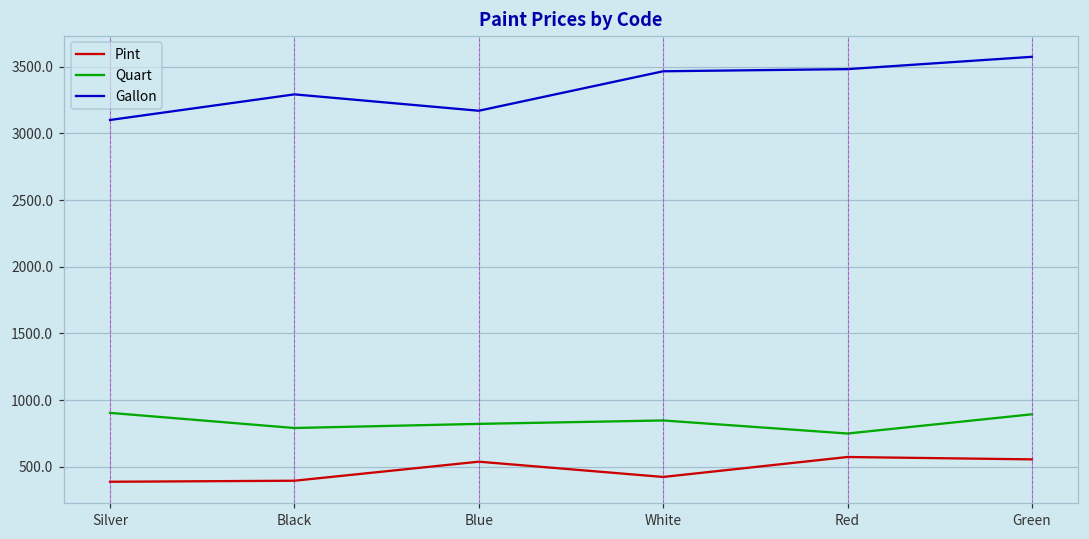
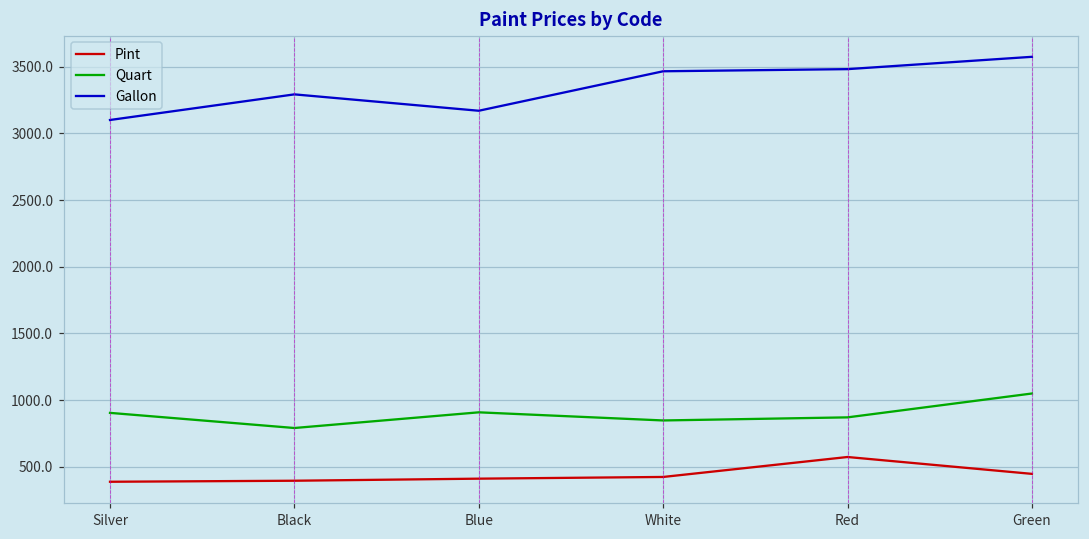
Pint, Blue: 540 -> 410
Quart, Blue: 820 -> 910
Quart, Red: 750 -> 870
Pint, Green: 560 -> 450
Quart, Green: 890 -> 1050
